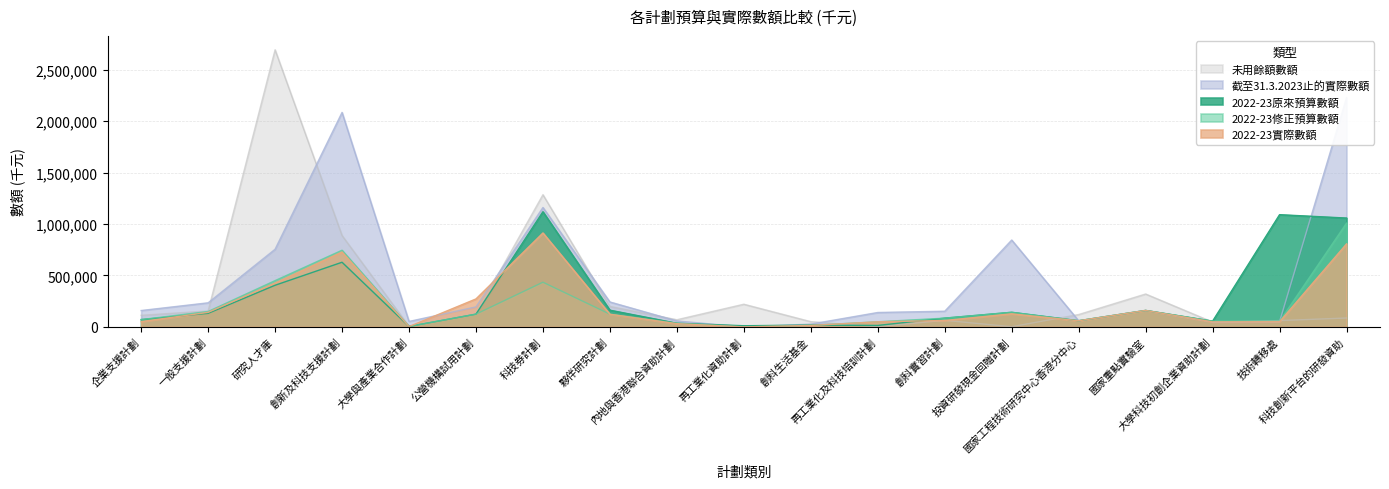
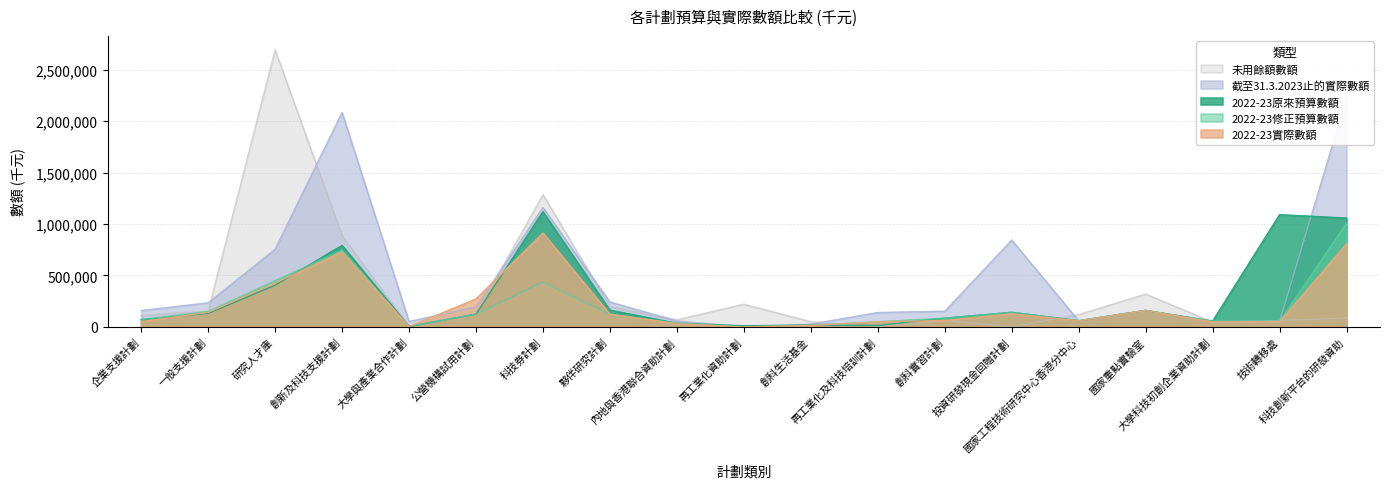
2022-23原來預算數額, 創新及科技支援計劃: 630,000 -> 790,000
